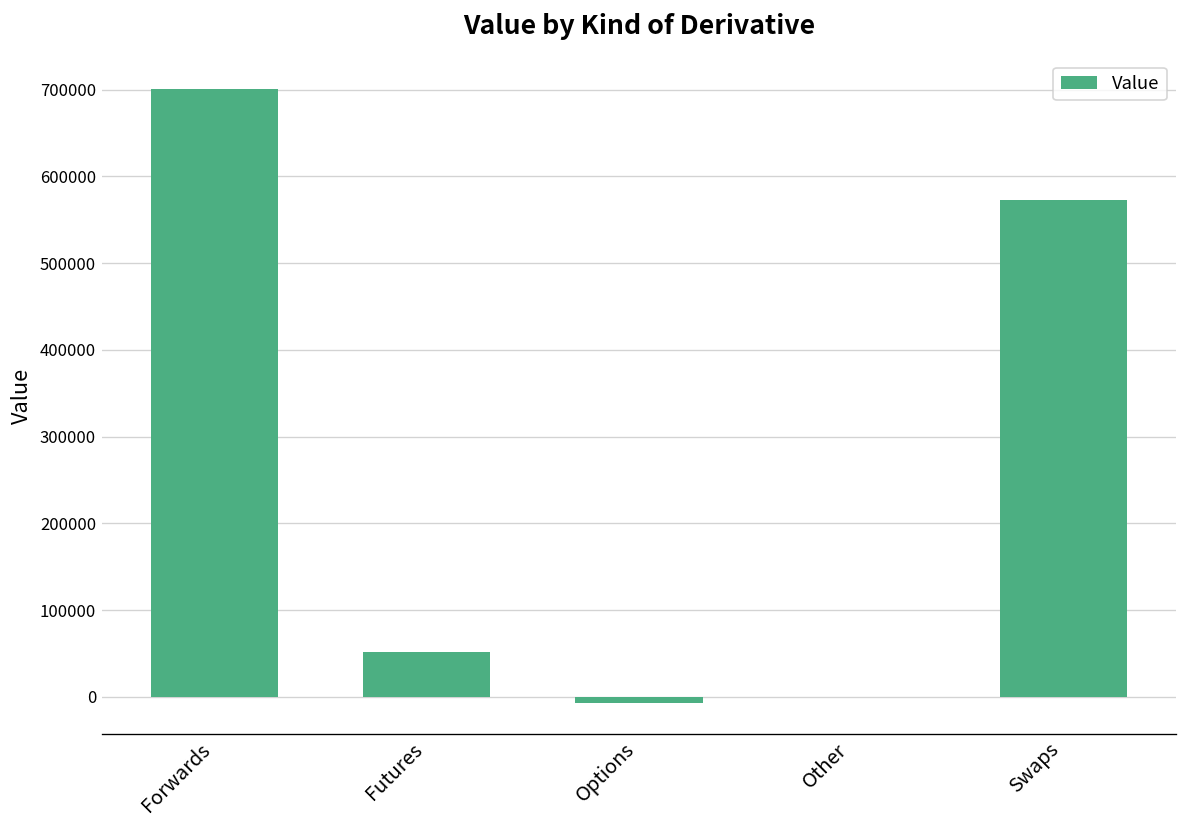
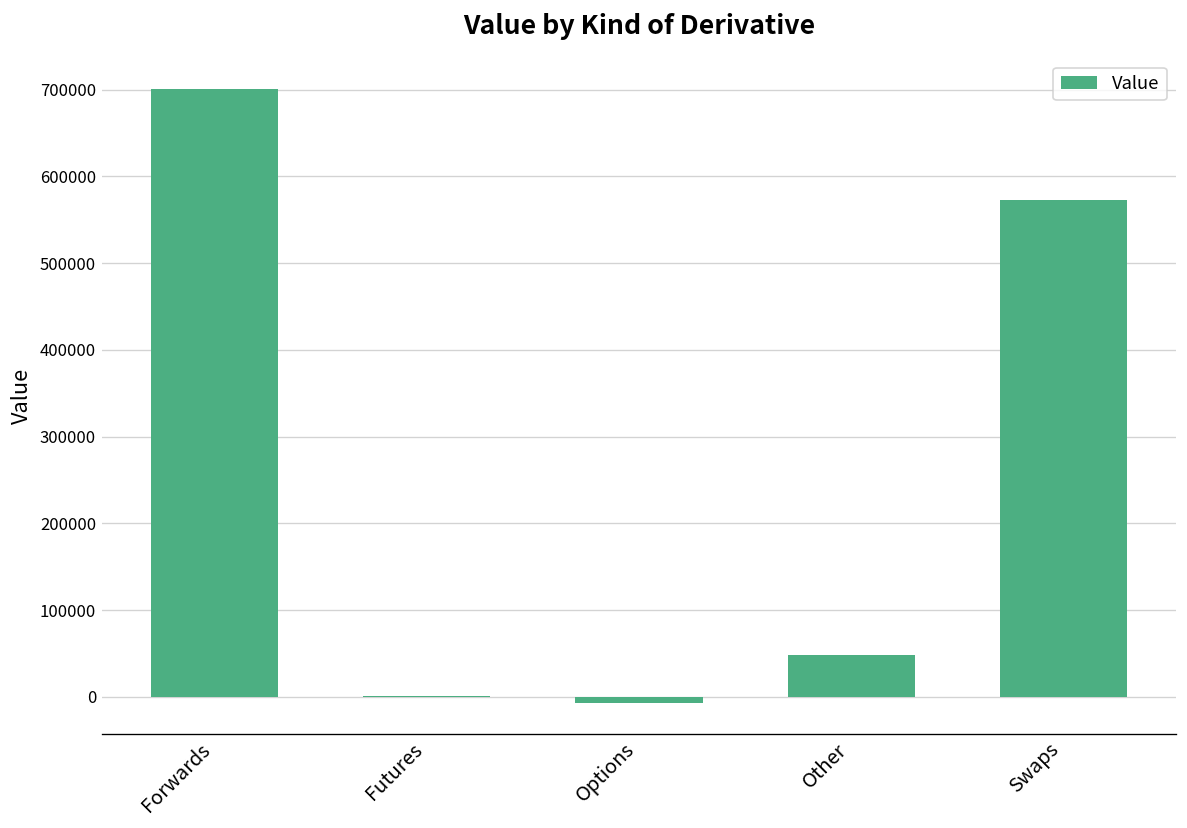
Futures: 50000 -> 0
Other: 0 -> 50000
